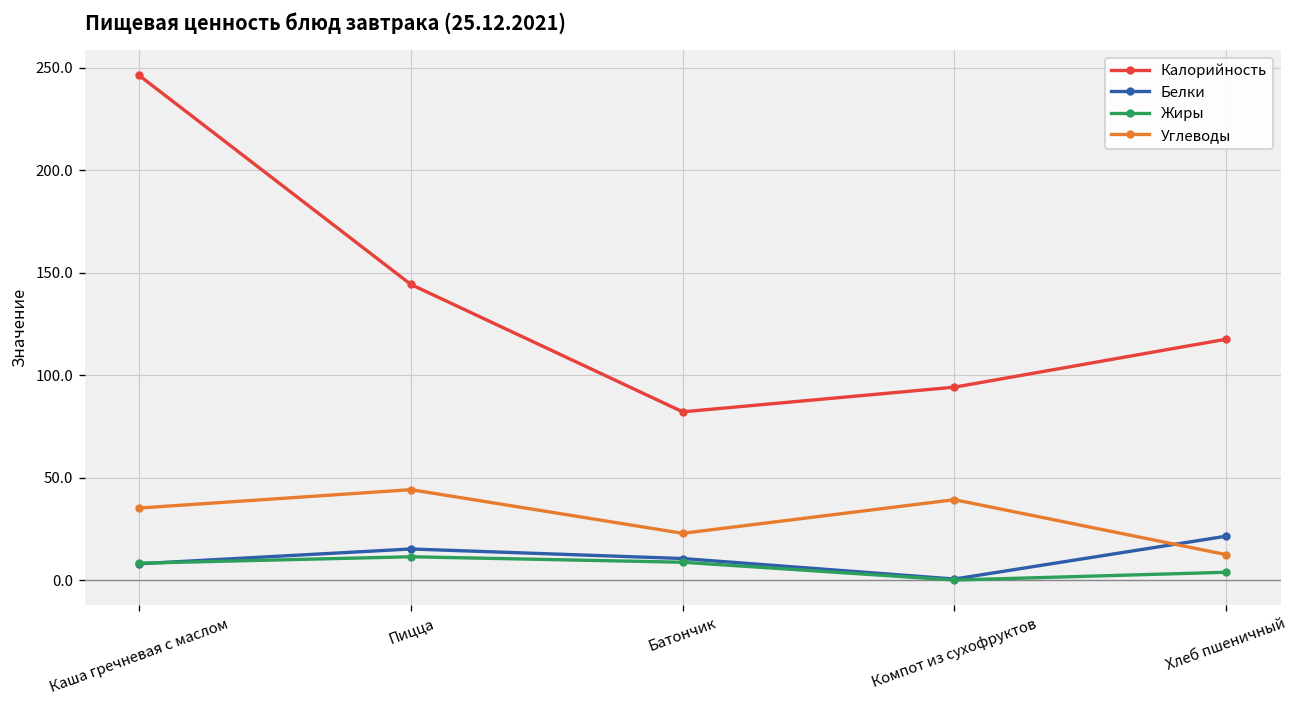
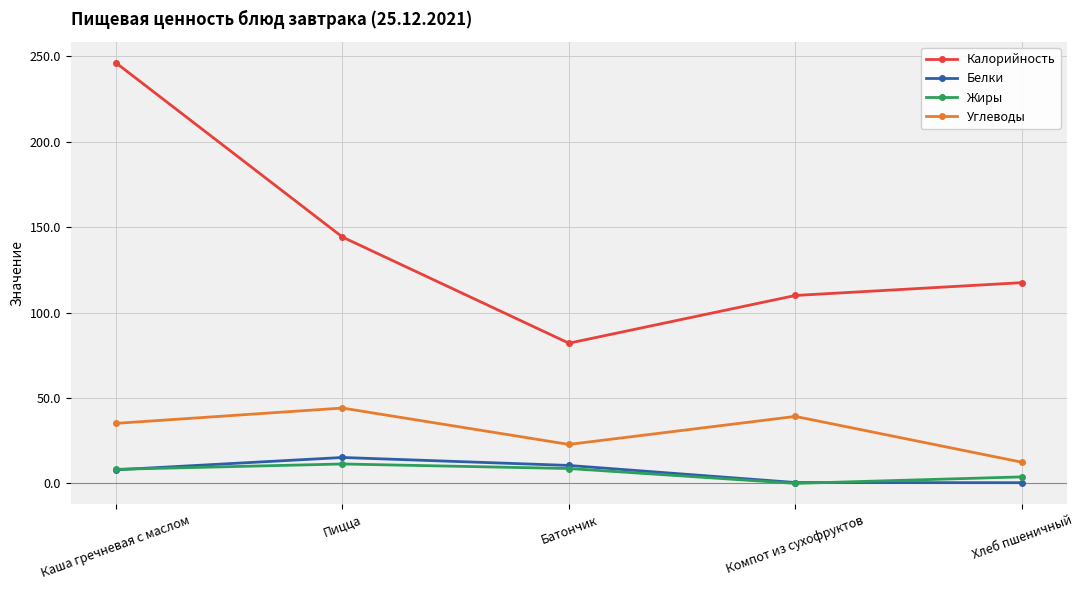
Калорийность, Компот из сухофруктов: 94 -> 110
Белки, Хлеб пшеничный: 21 -> 0
